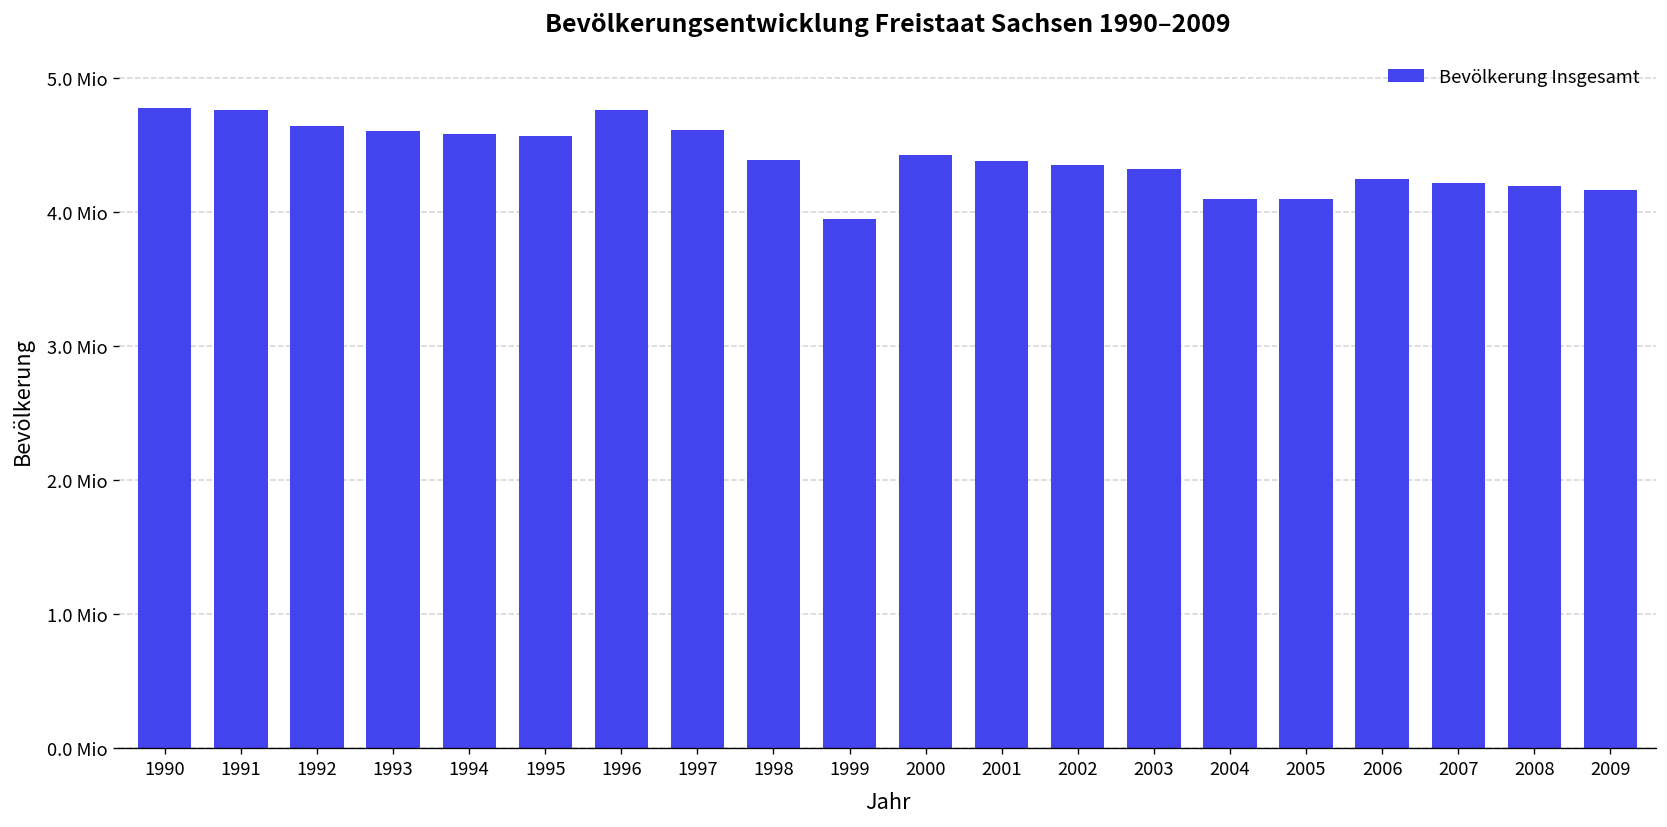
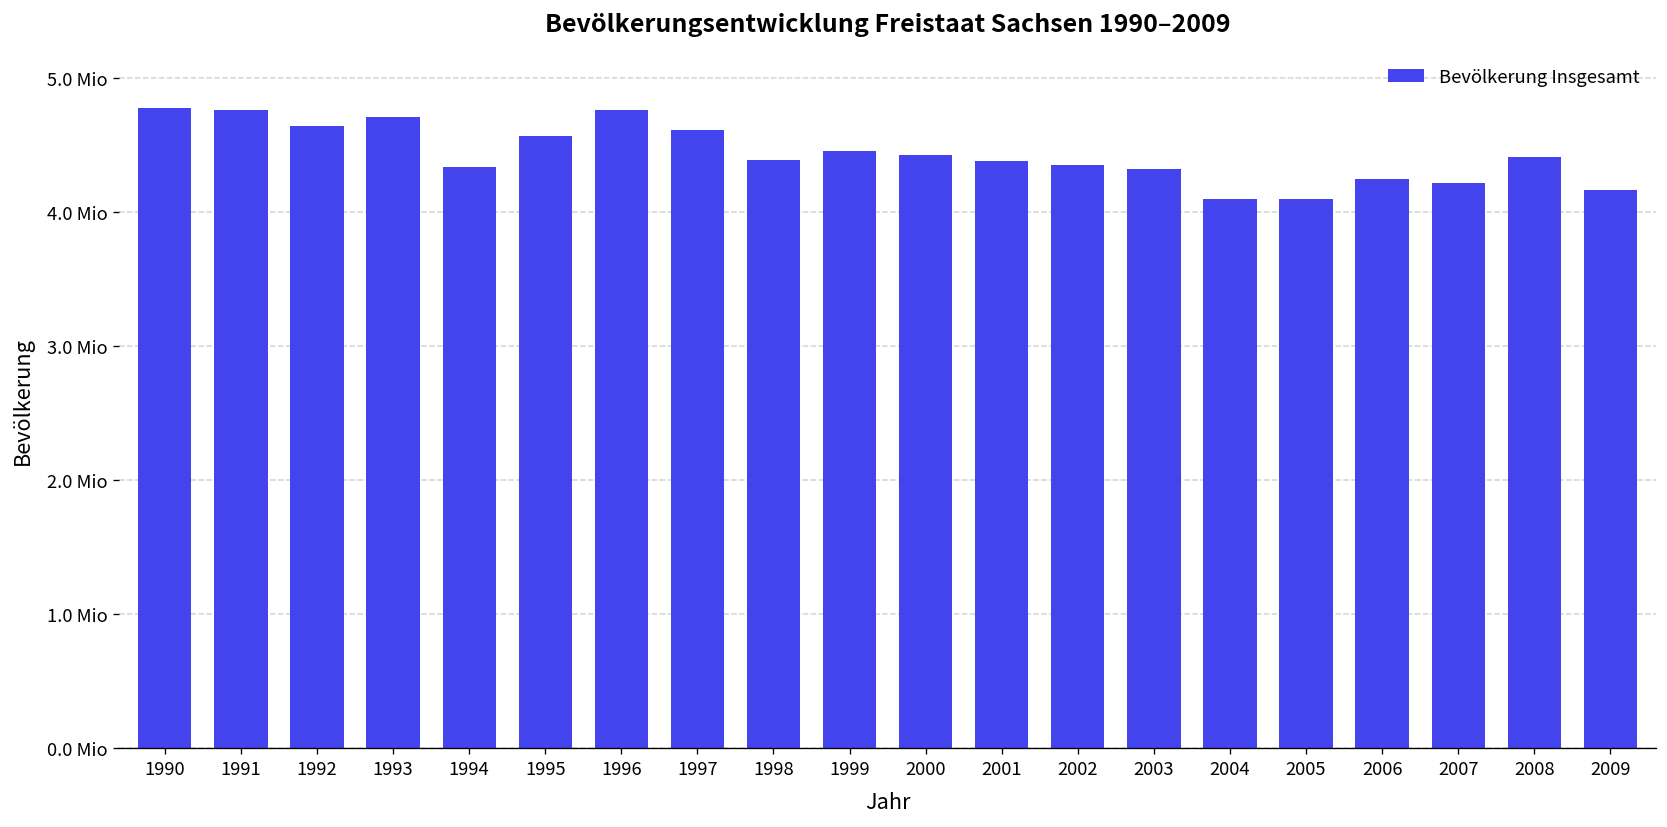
1993: 4.61 Mio -> 4.71 Mio
1994: 4.58 Mio -> 4.34 Mio
1999: 3.95 Mio -> 4.46 Mio
2008: 4.19 Mio -> 4.41 Mio
